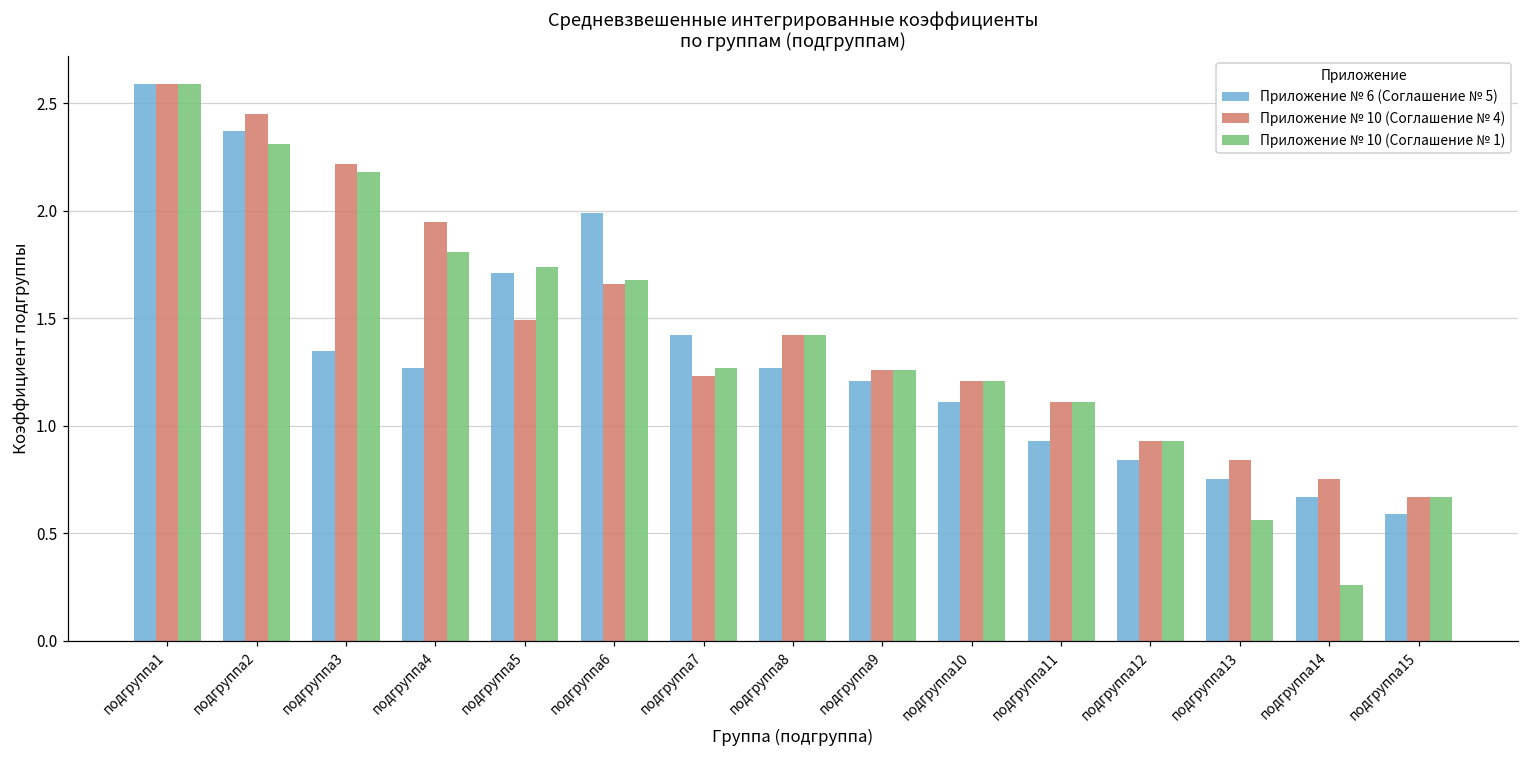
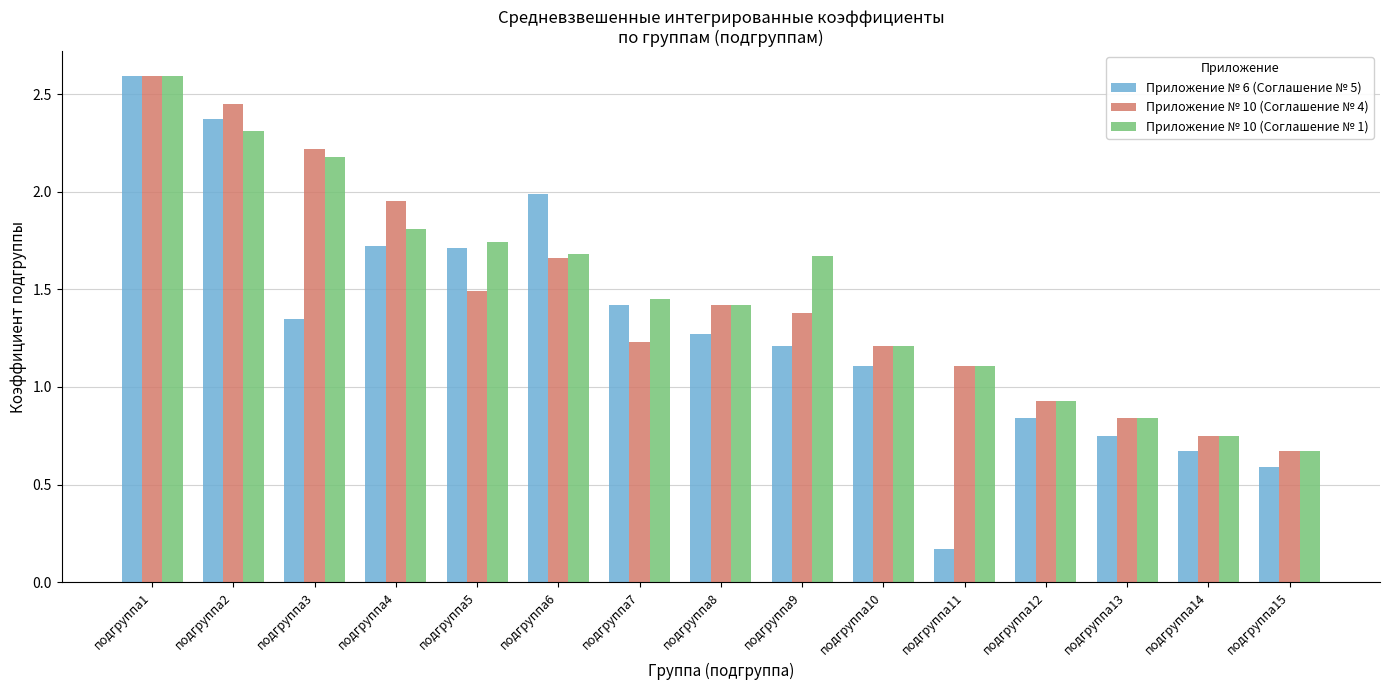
Приложение № 6 (Соглашение № 5), подгруппа4: 1.27 -> 1.72
Приложение № 10 (Соглашение № 1), подгруппа7: 1.27 -> 1.45
Приложение № 10 (Соглашение № 4), подгруппа9: 1.26 -> 1.38
Приложение № 10 (Соглашение № 1), подгруппа9: 1.26 -> 1.67
Приложение № 6 (Соглашение № 5), подгруппа11: 0.93 -> 0.17
Приложение № 10 (Соглашение № 1), подгруппа13: 0.56 -> 0.84
Приложение № 10 (Соглашение № 1), подгруппа14: 0.26 -> 0.75
